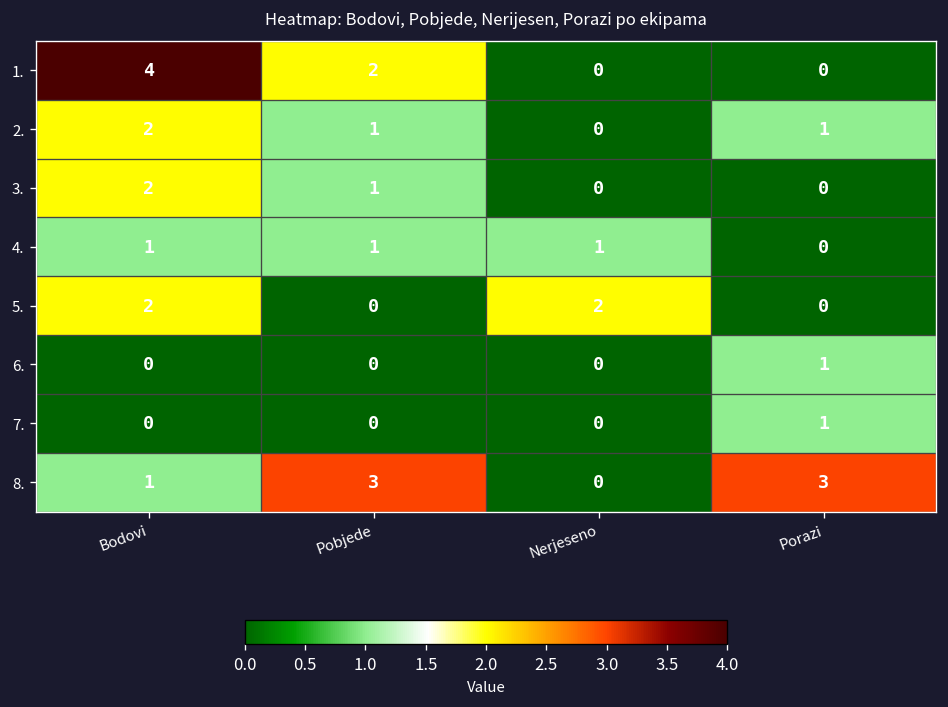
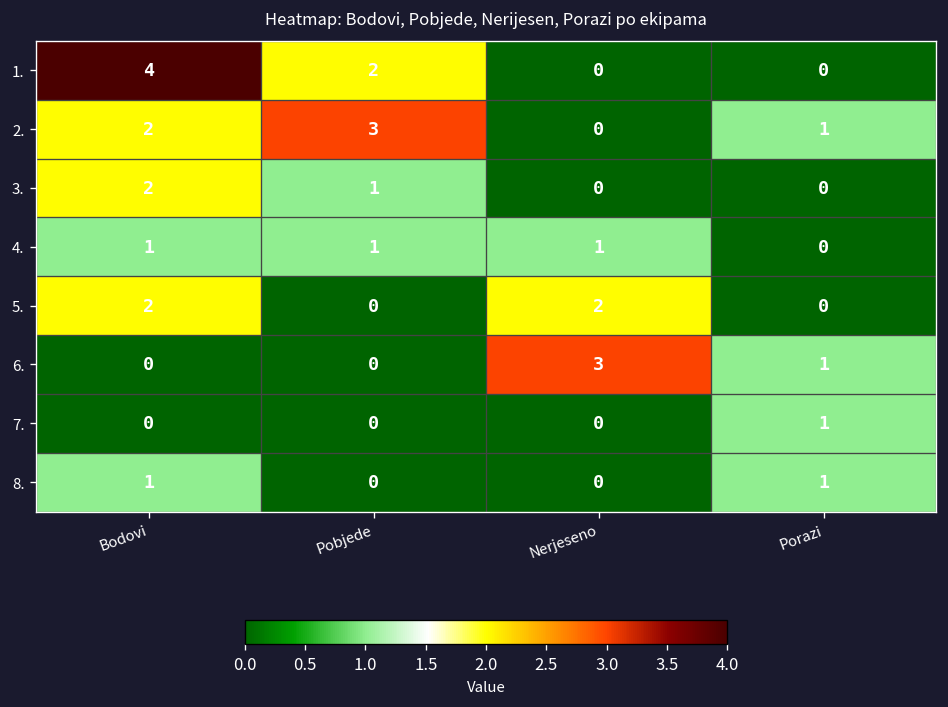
2., Pobjede: 1 -> 3
6., Nerjeseno: 0 -> 3
8., Pobjede: 3 -> 0
8., Porazi: 3 -> 1
